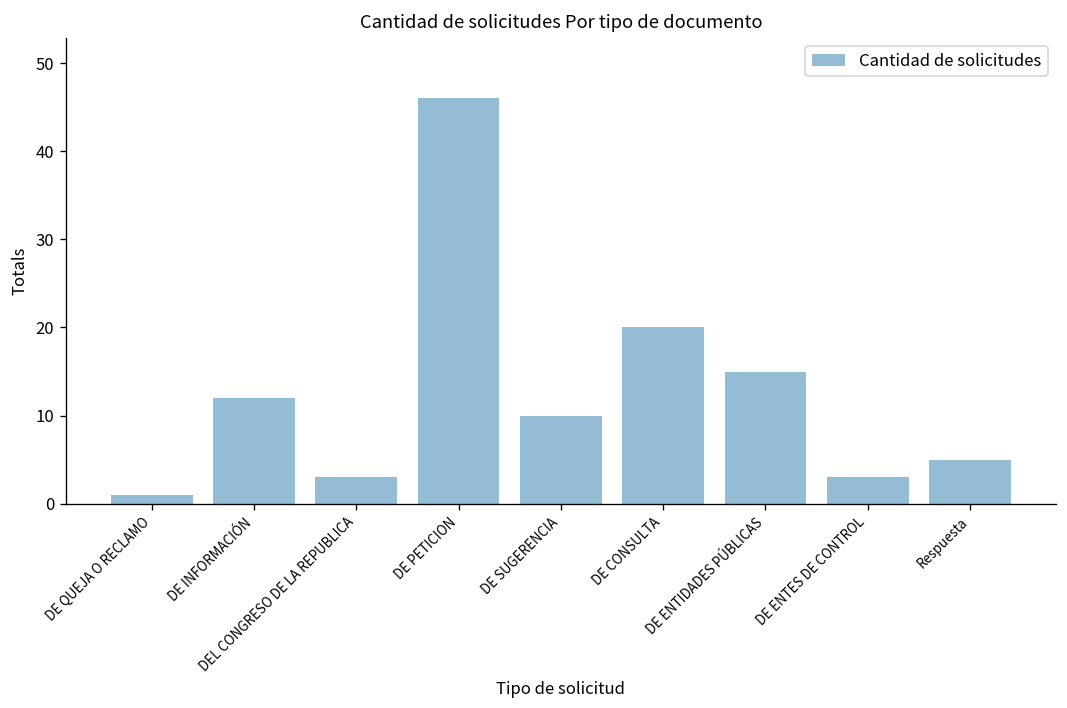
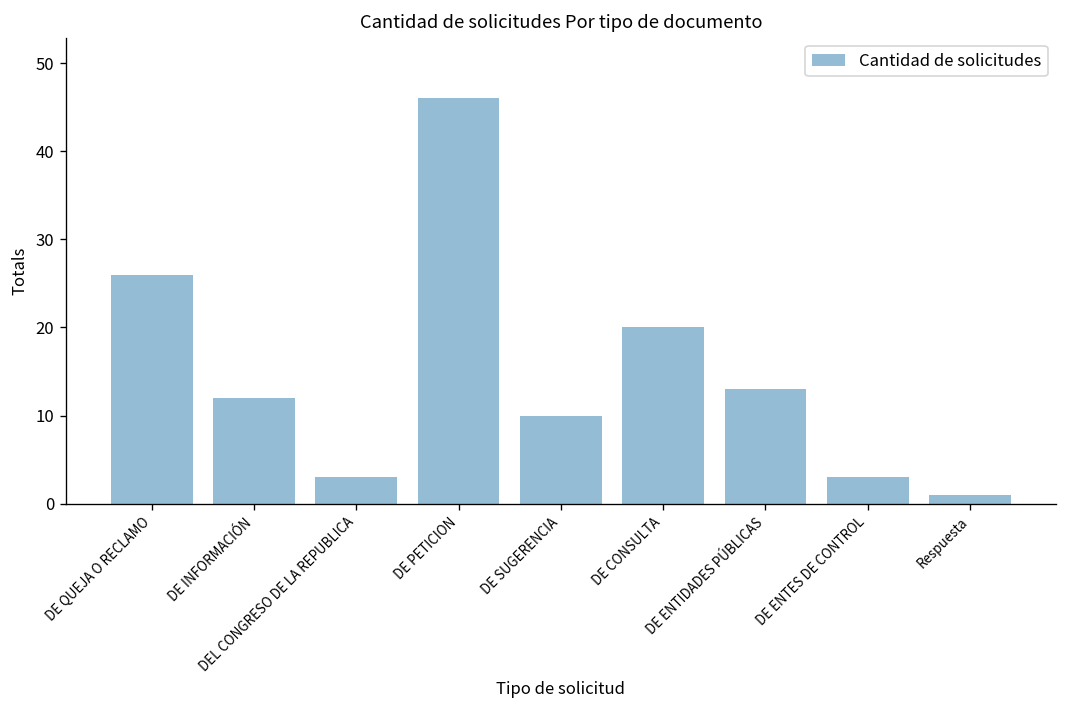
DE QUEJA O RECLAMO: 1 -> 26
DE ENTIDADES PÚBLICAS: 15 -> 13
Respuesta: 5 -> 1
